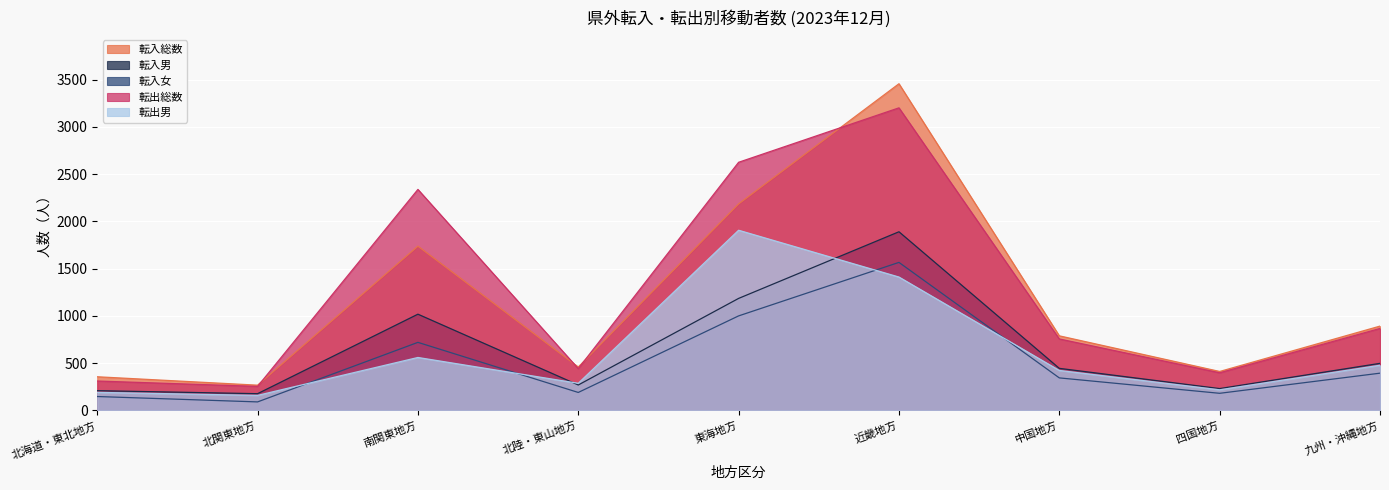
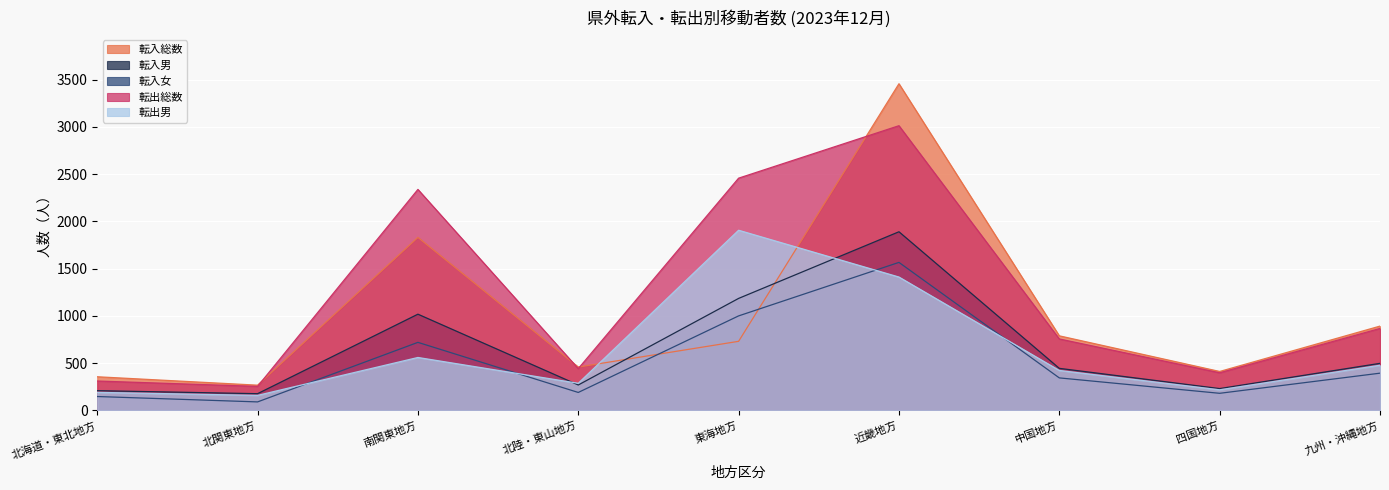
転入総数, 南関東地方: 1700 -> 1800
転入総数, 東海地方: 2200 -> 700
転出総数, 東海地方: 2600 -> 2500
転出総数, 近畿地方: 3200 -> 3000
